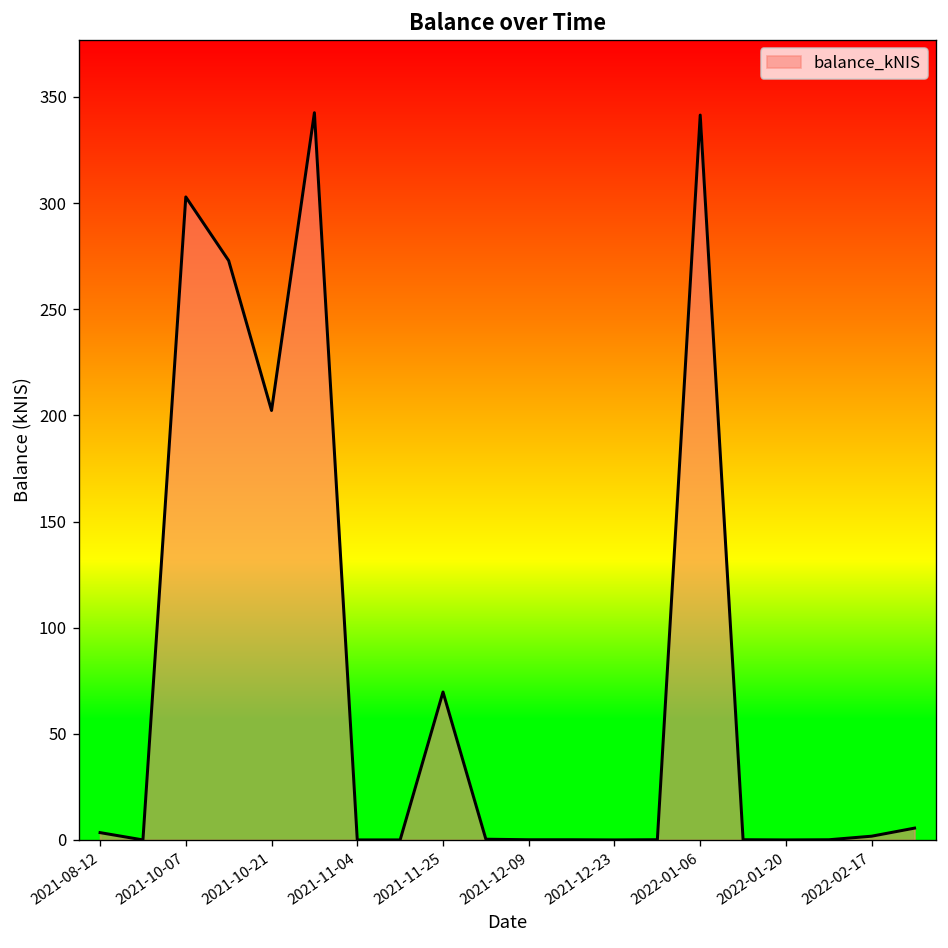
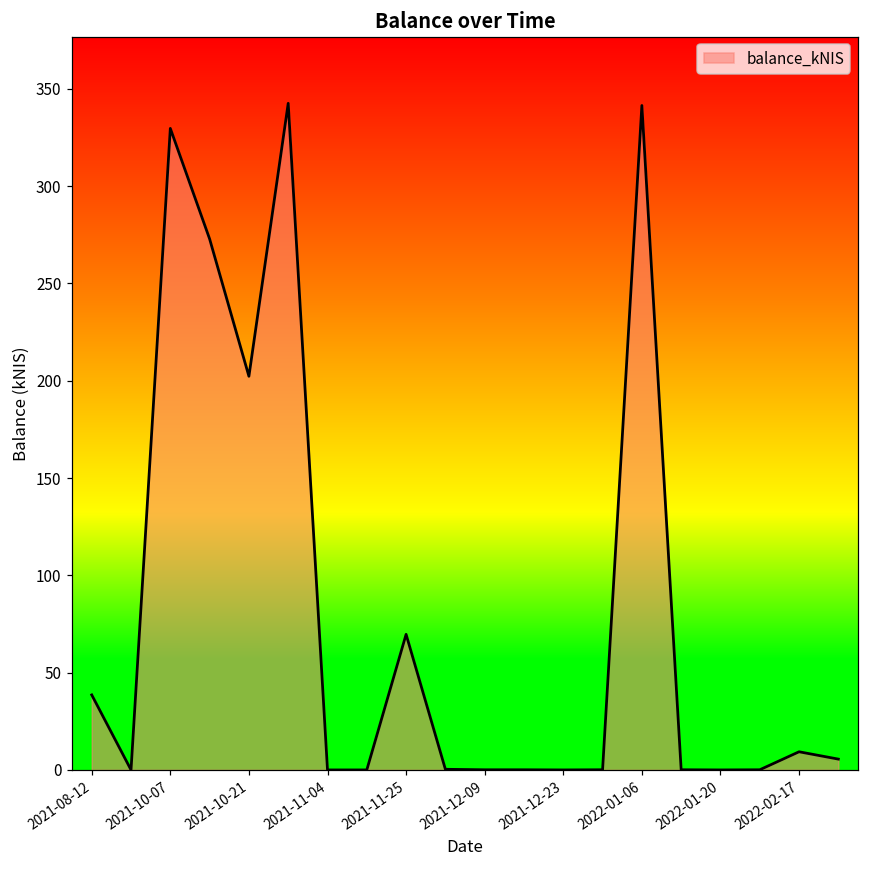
2021-08-12: 3 -> 39
2021-10-07: 303 -> 330
2022-02-17: 2 -> 9
